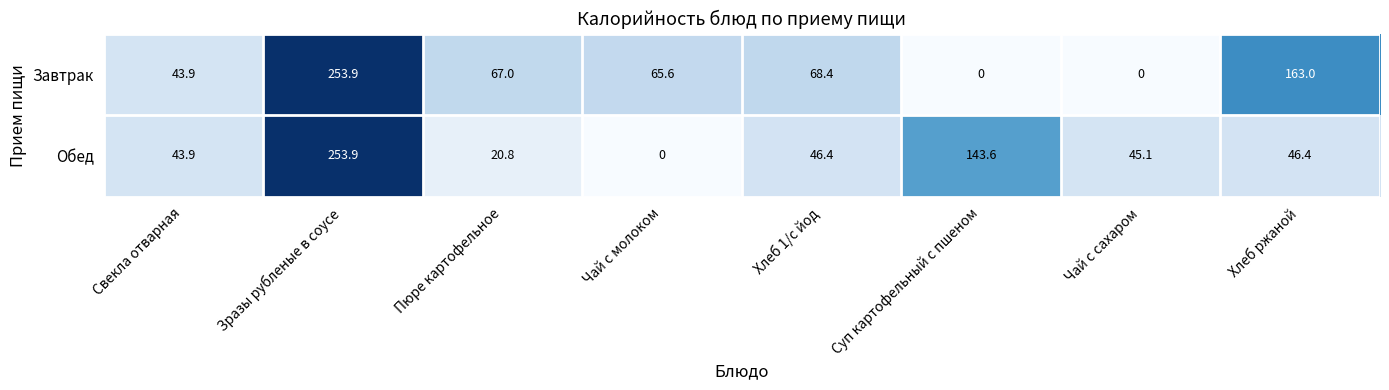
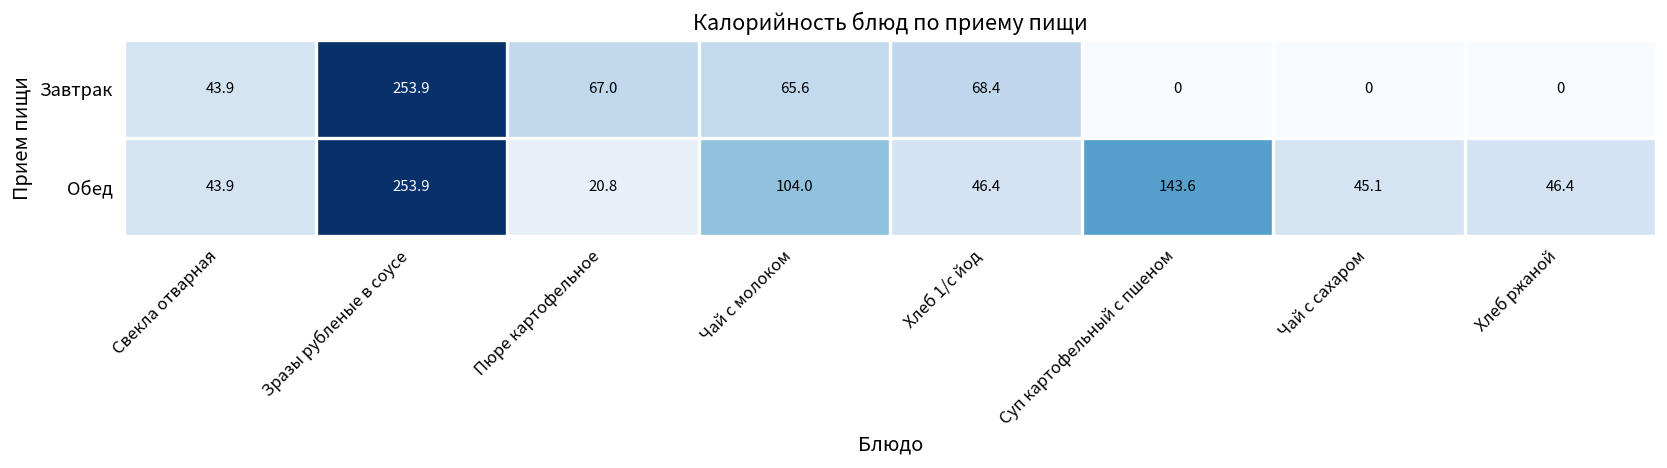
Завтрак, Хлеб ржаной: 163.0 -> 0
Обед, Чай с молоком: 0 -> 104.0
